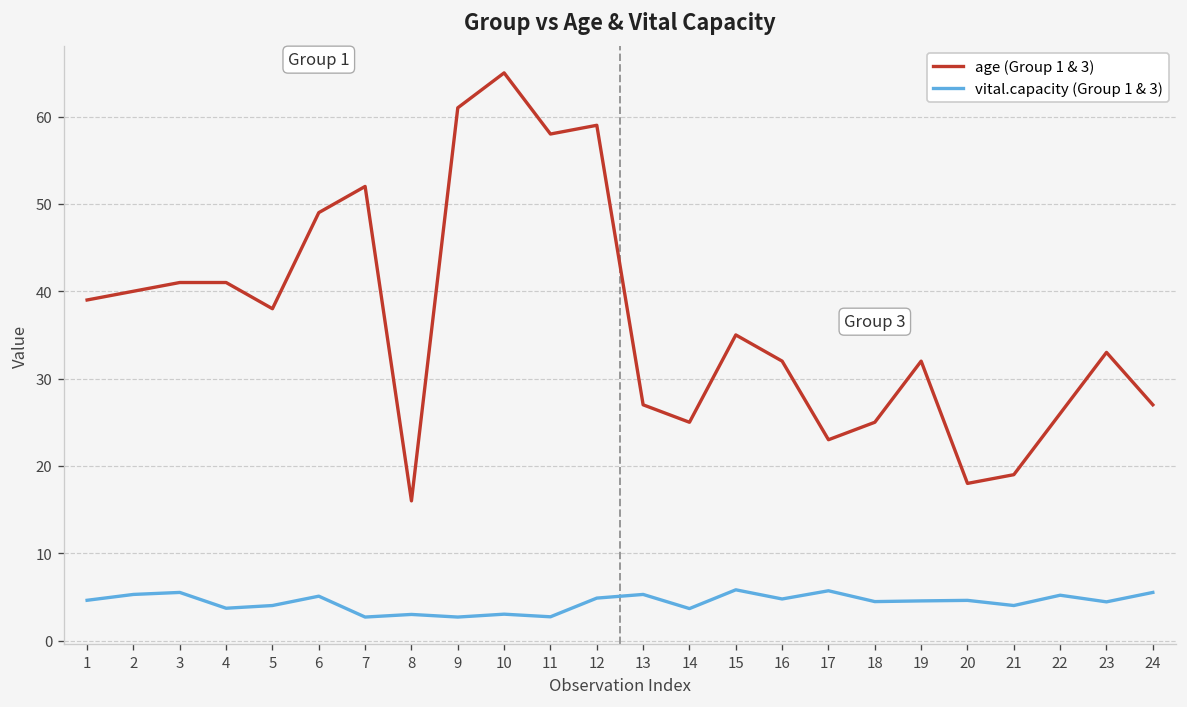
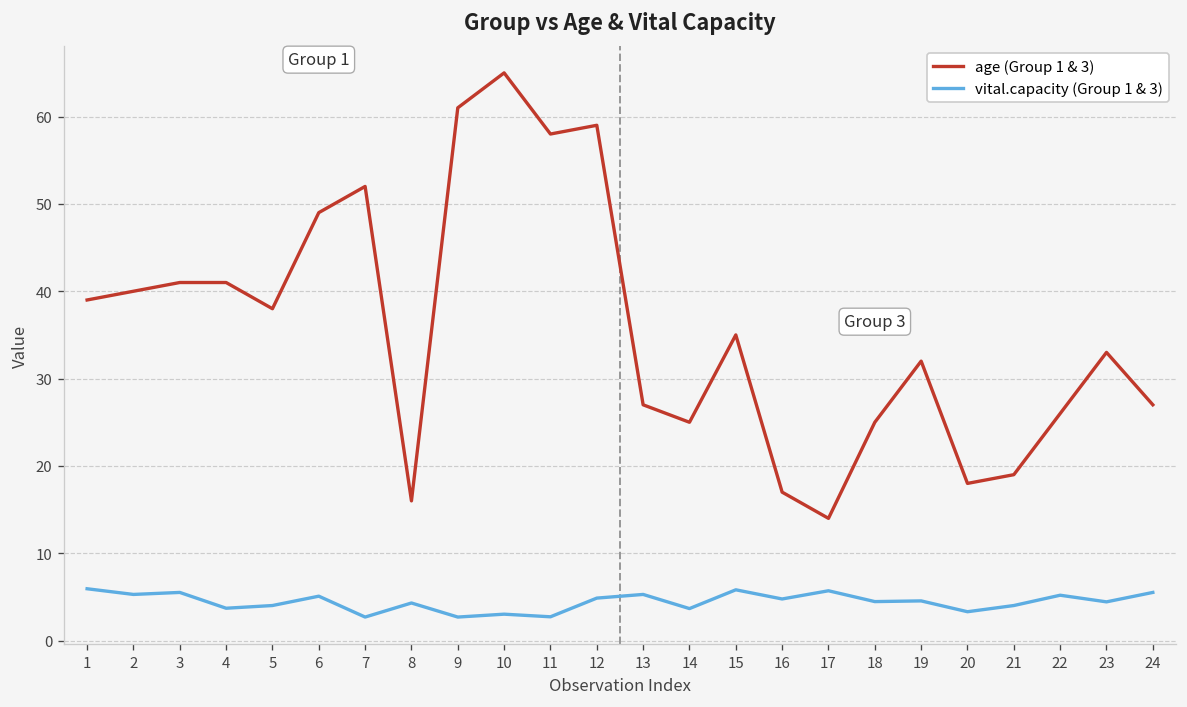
vital.capacity (Group 1 & 3), 1: 5 -> 6
vital.capacity (Group 1 & 3), 8: 3 -> 4
age (Group 1 & 3), 16: 32 -> 17
age (Group 1 & 3), 17: 23 -> 14
vital.capacity (Group 1 & 3), 20: 5 -> 3
